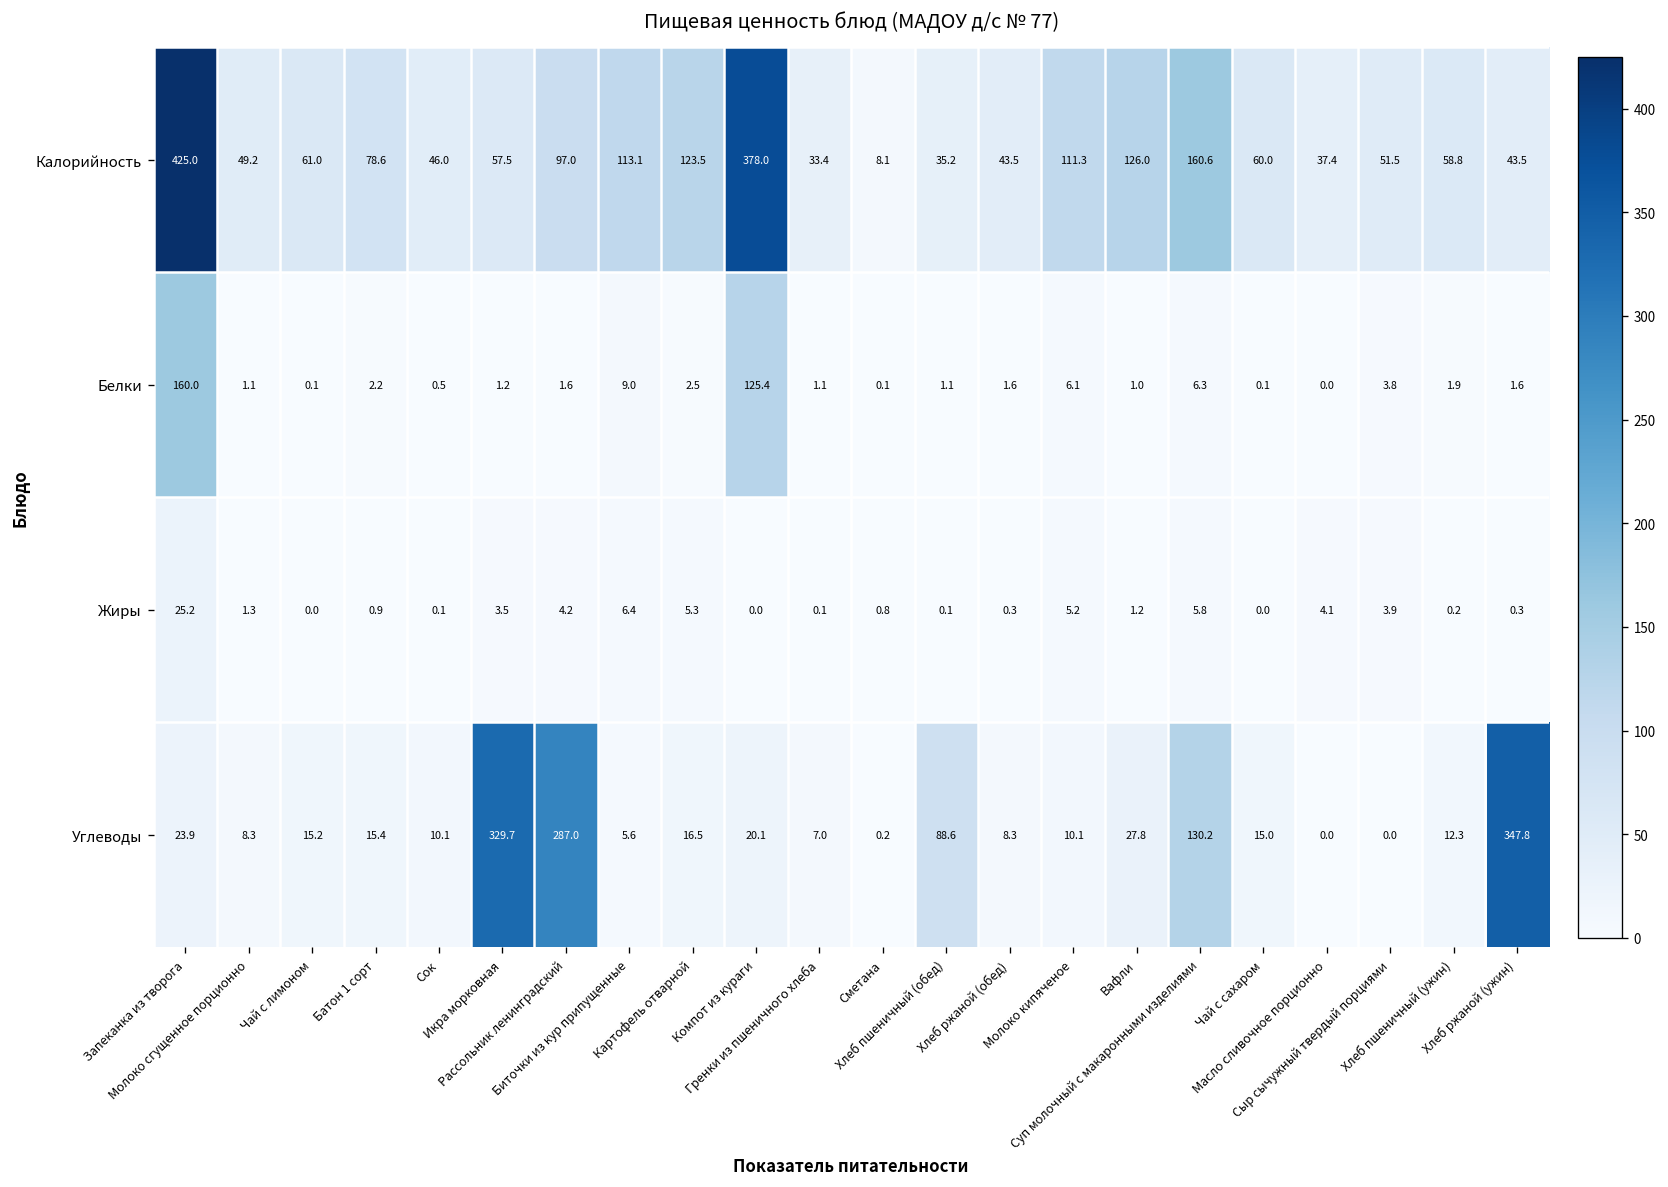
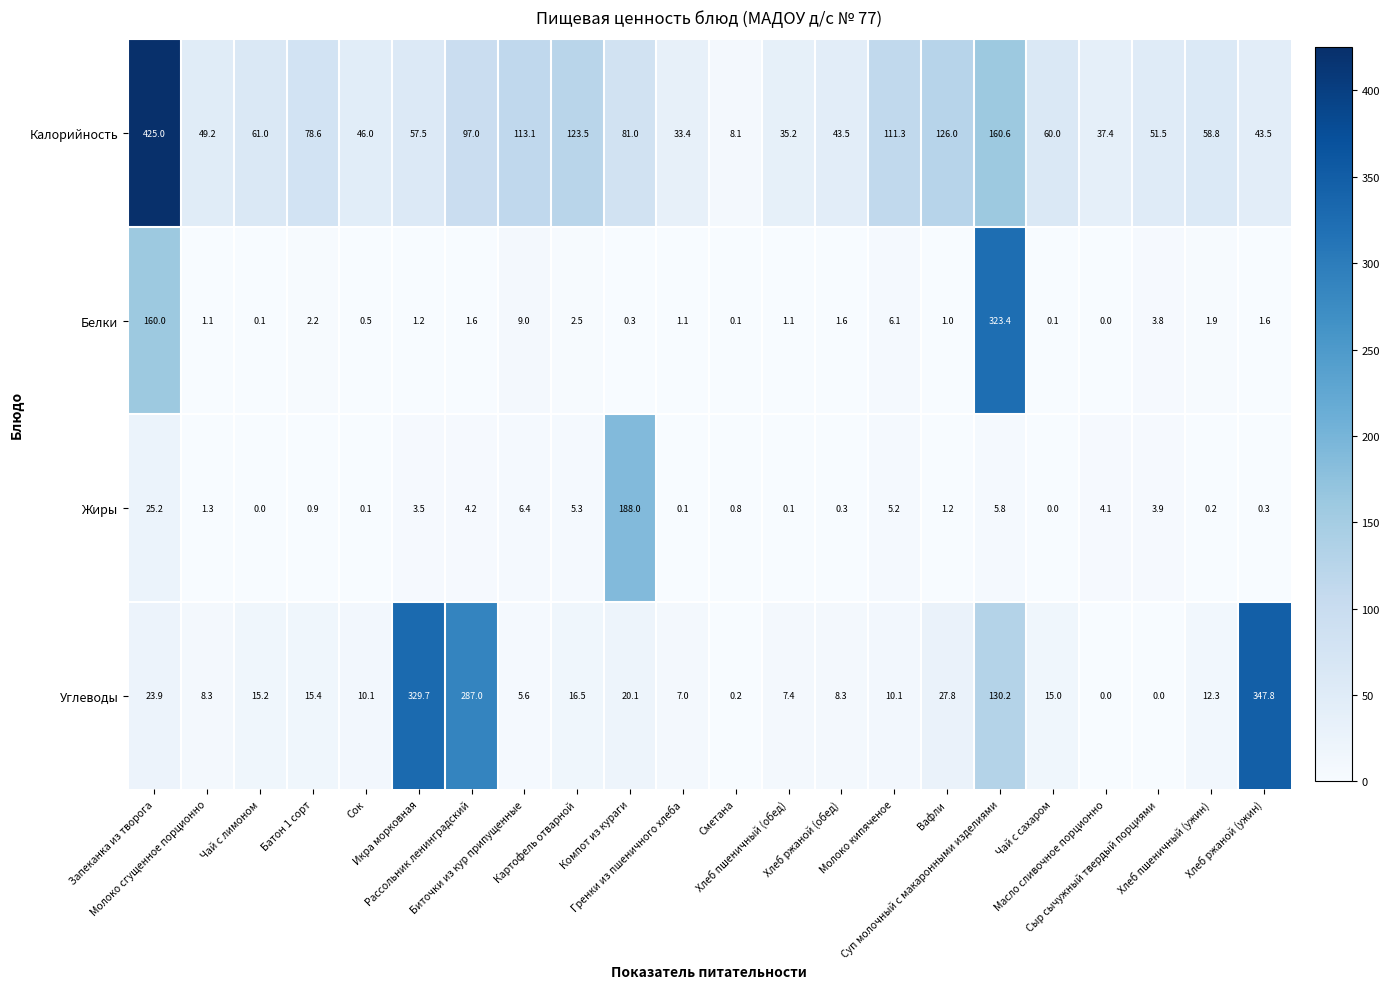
Калорийность, Компот из кураги: 378.0 -> 81.0
Белки, Компот из кураги: 125.4 -> 0.3
Белки, Суп молочный с макаронными изделиями: 6.3 -> 323.4
Жиры, Компот из кураги: 0.0 -> 188.0
Углеводы, Хлеб пшеничный (обед): 88.6 -> 7.4
